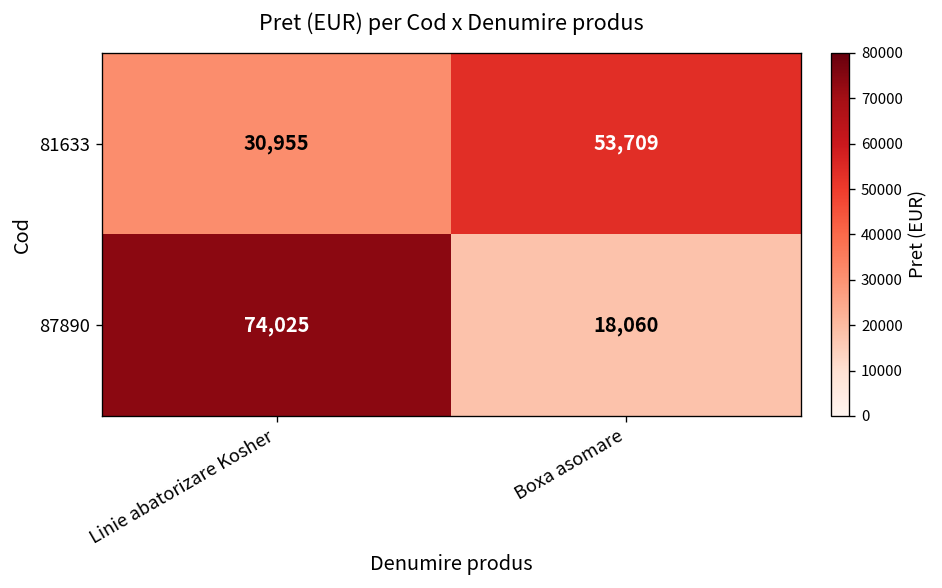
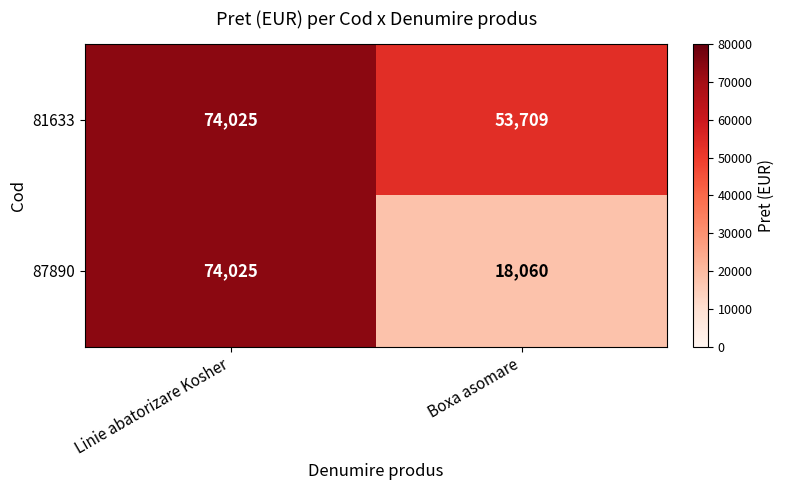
81633, Linie abatorizare Kosher: 30,955 -> 74,025
